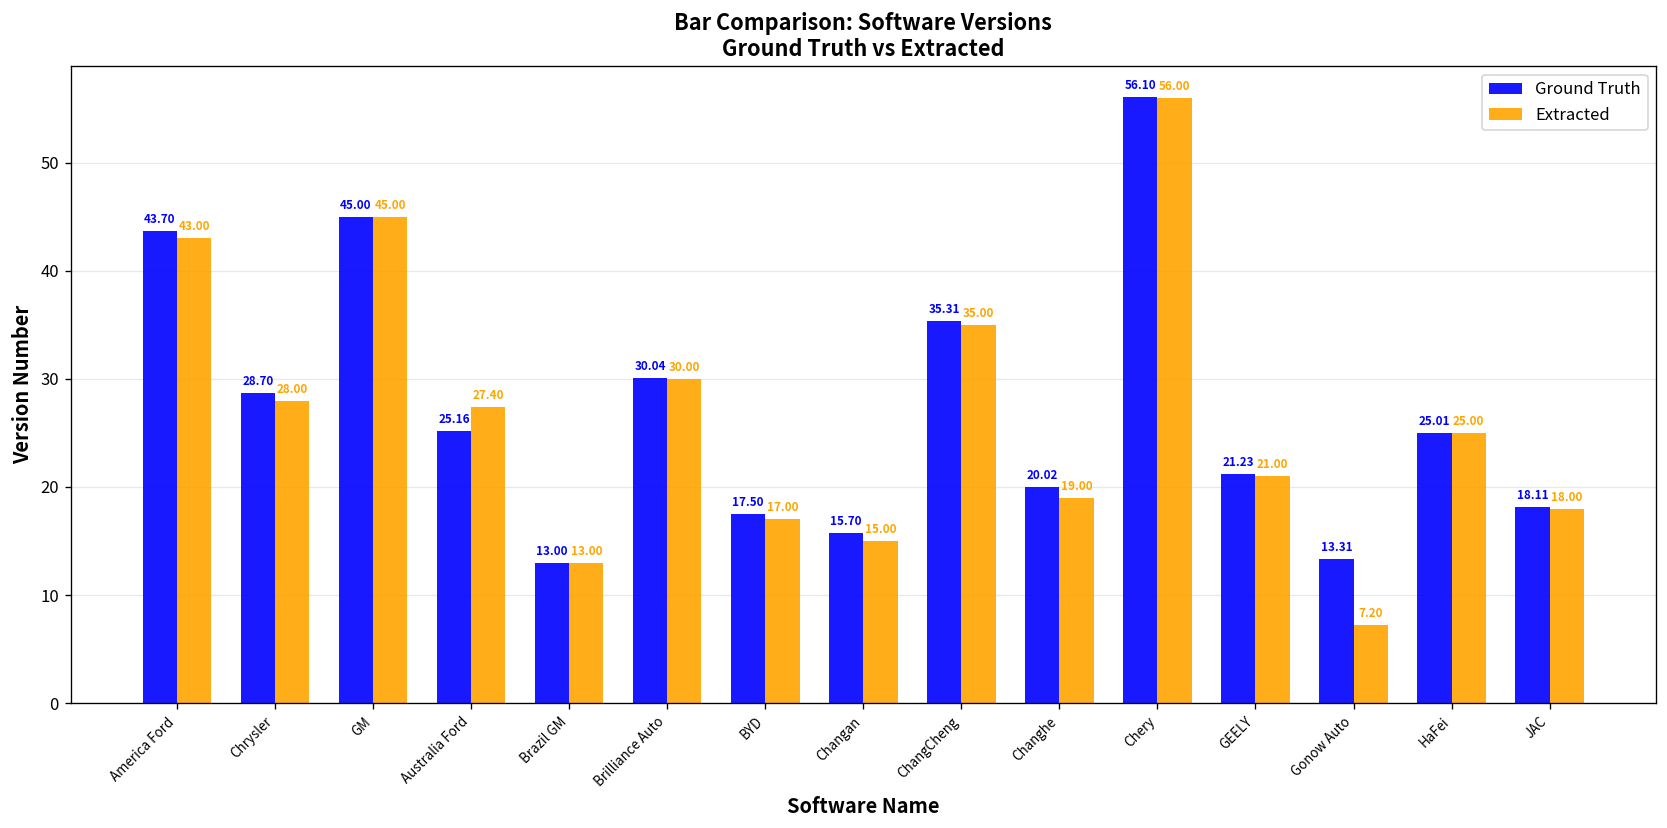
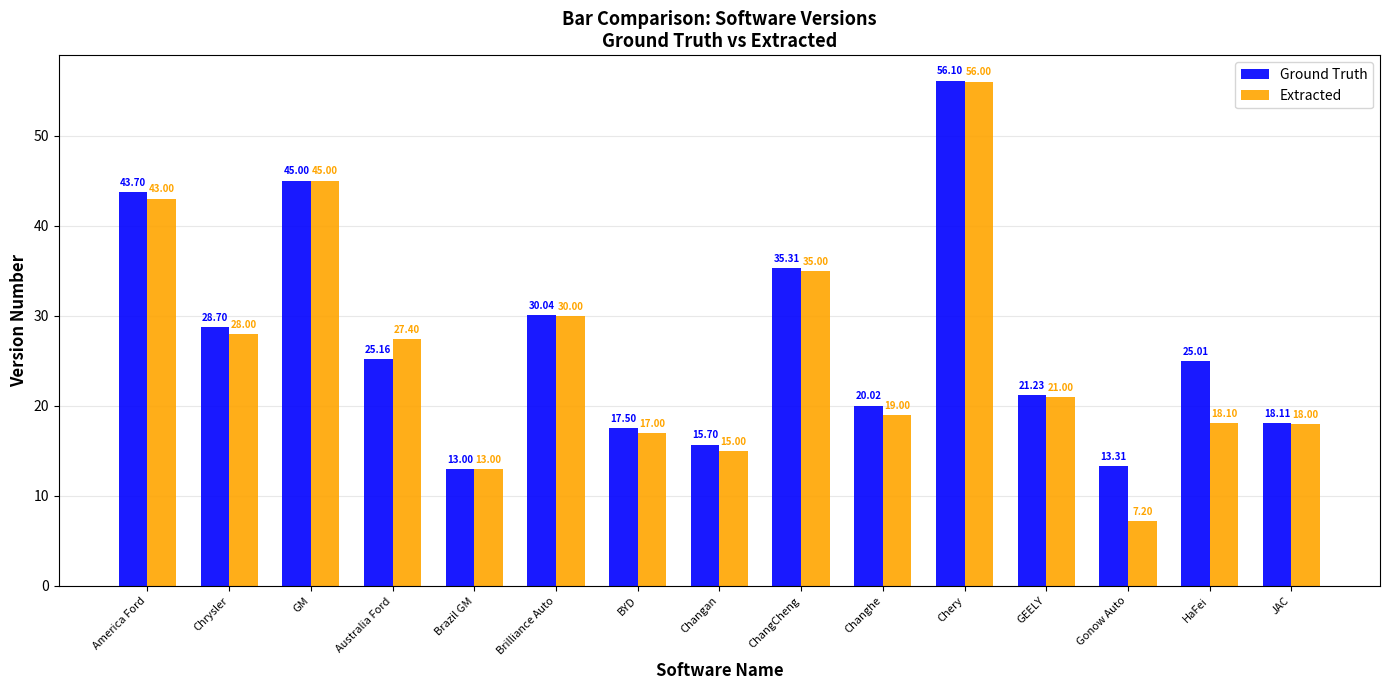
Extracted, HaFei: 25.00 -> 18.10
